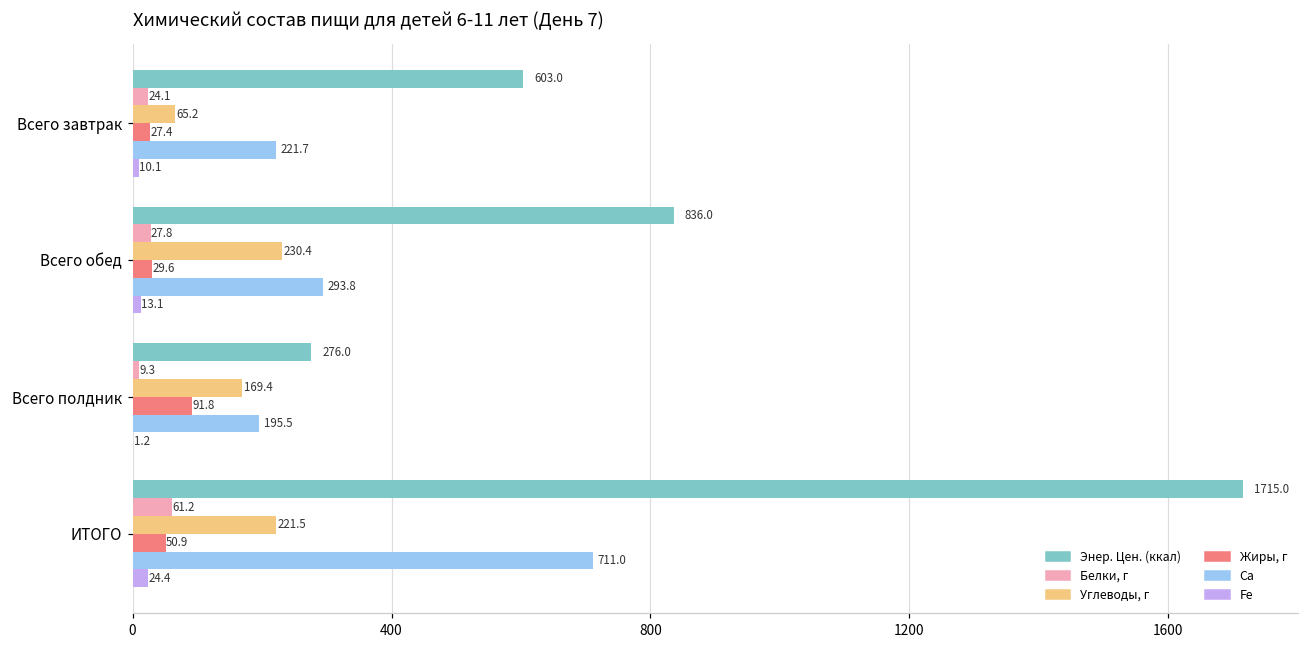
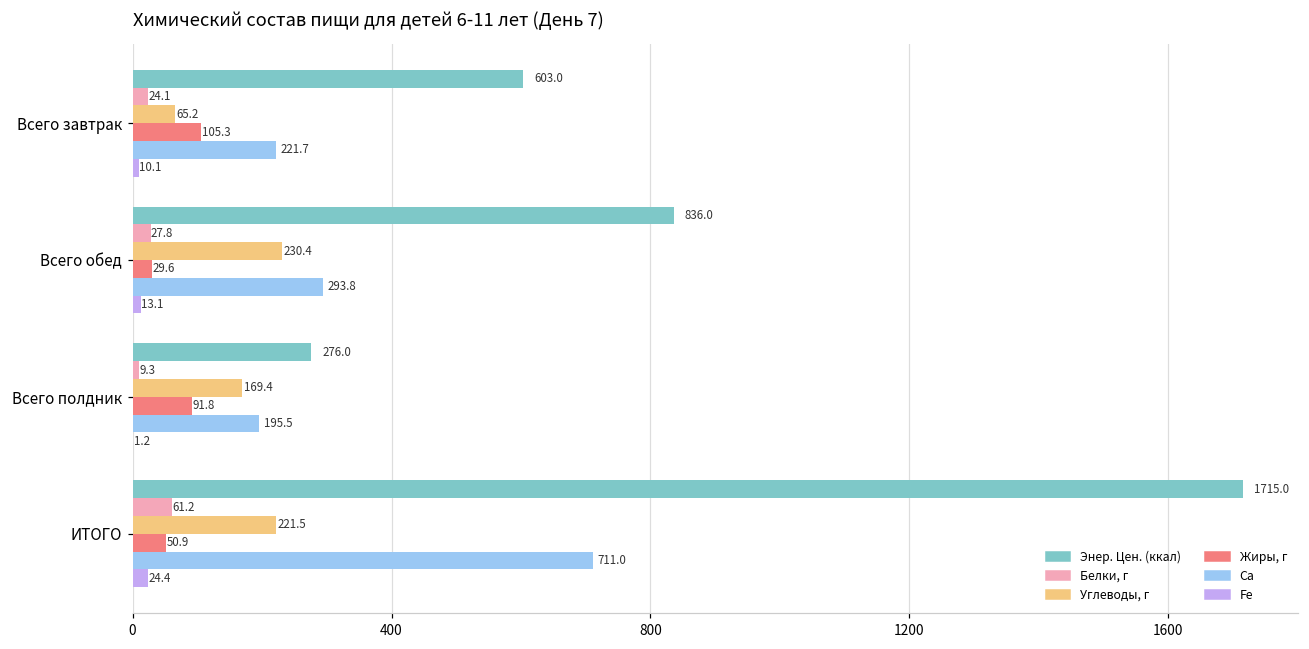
Жиры, г, Всего завтрак: 27.4 -> 105.3
